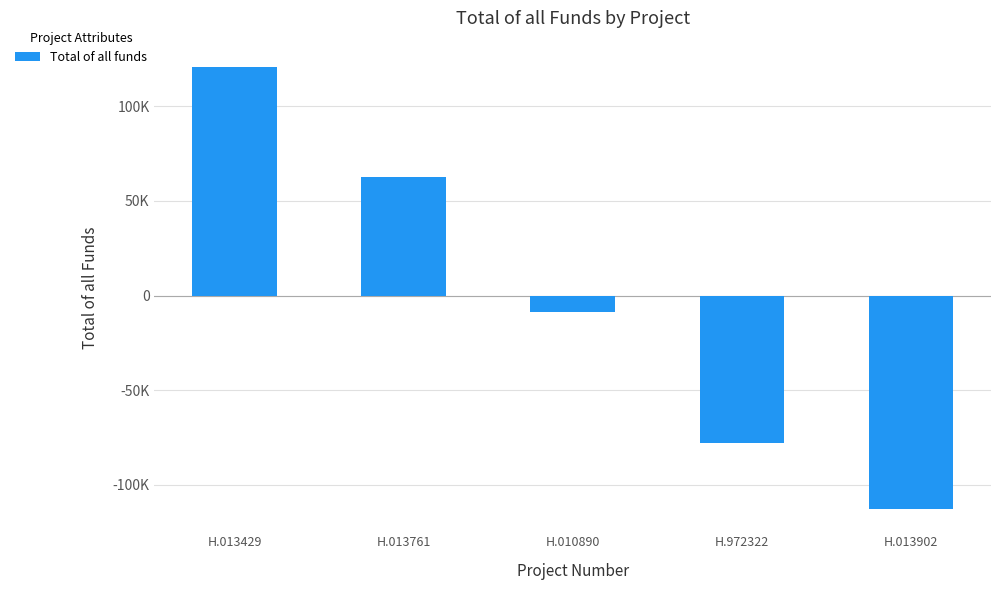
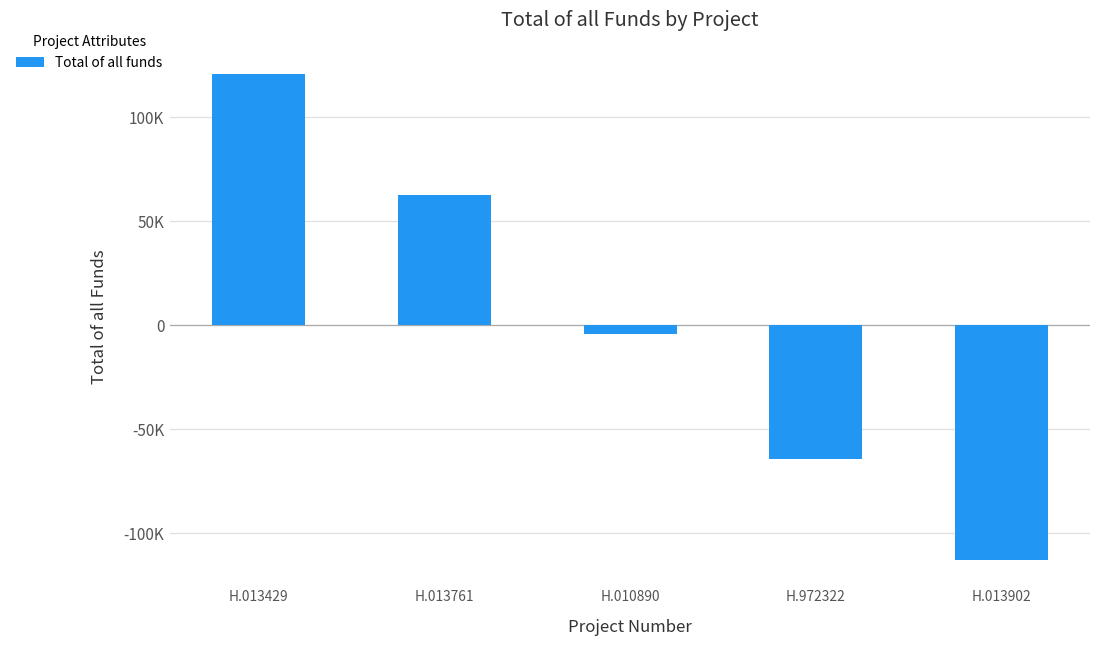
H.010890: -9000 -> -4000
H.972322: -78000 -> -64000
